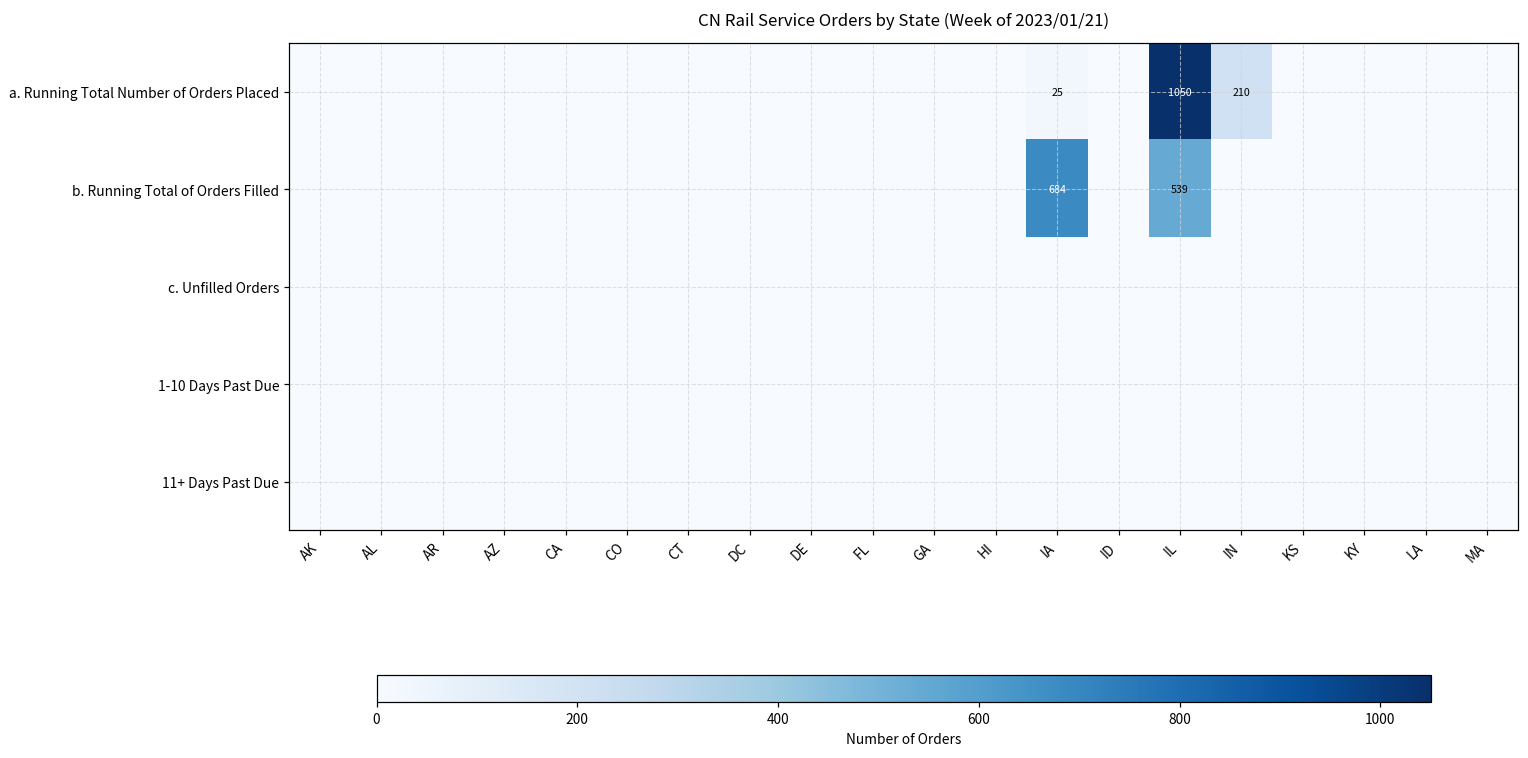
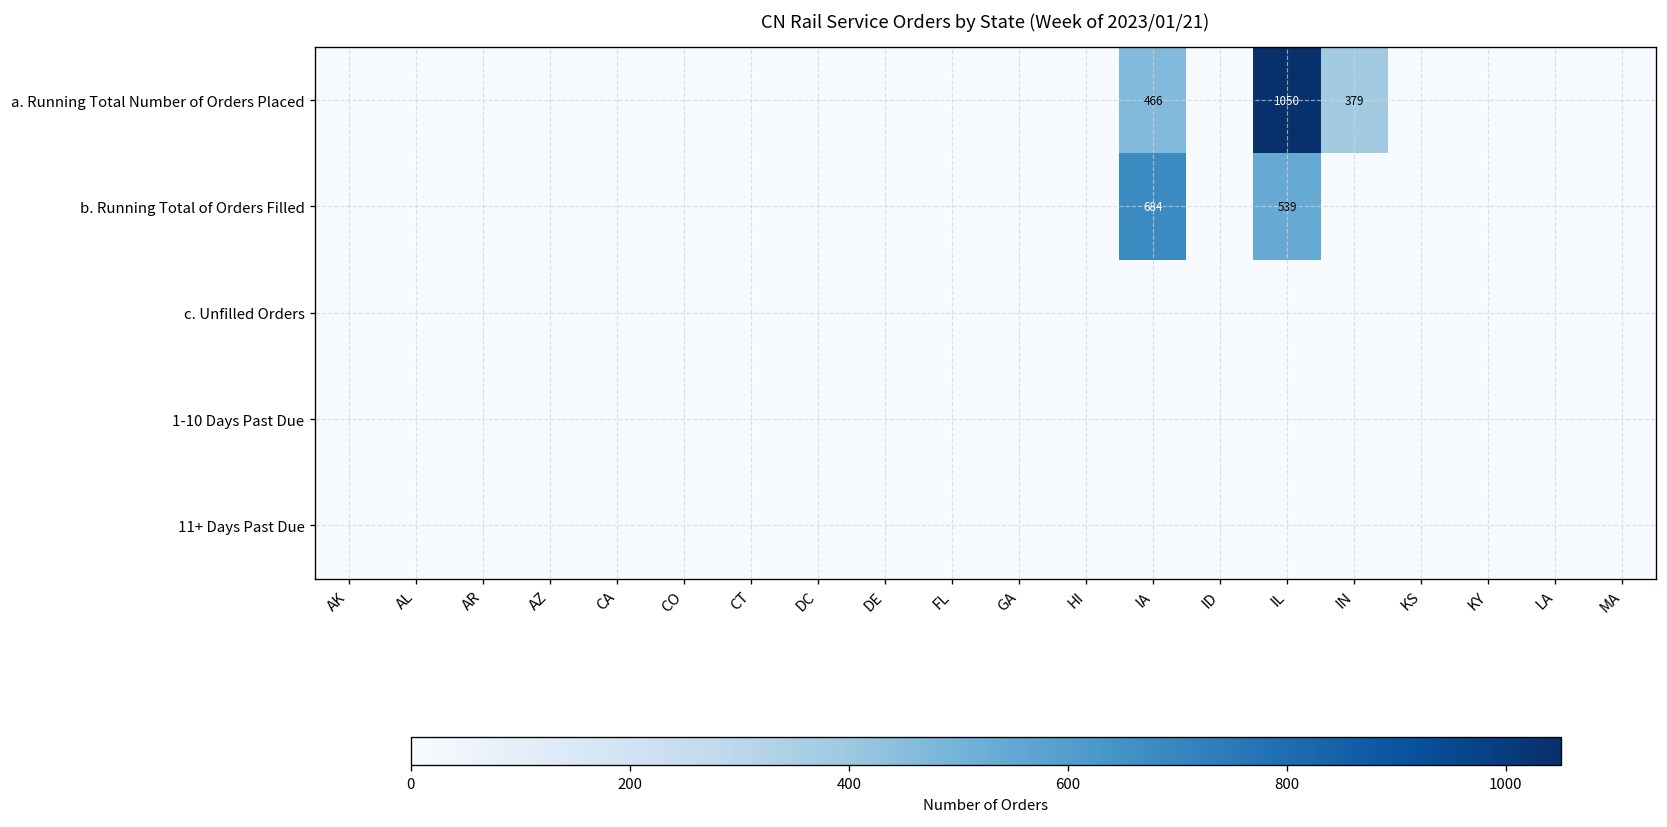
a. Running Total Number of Orders Placed, IA: 25 -> 466
a. Running Total Number of Orders Placed, IN: 210 -> 379
